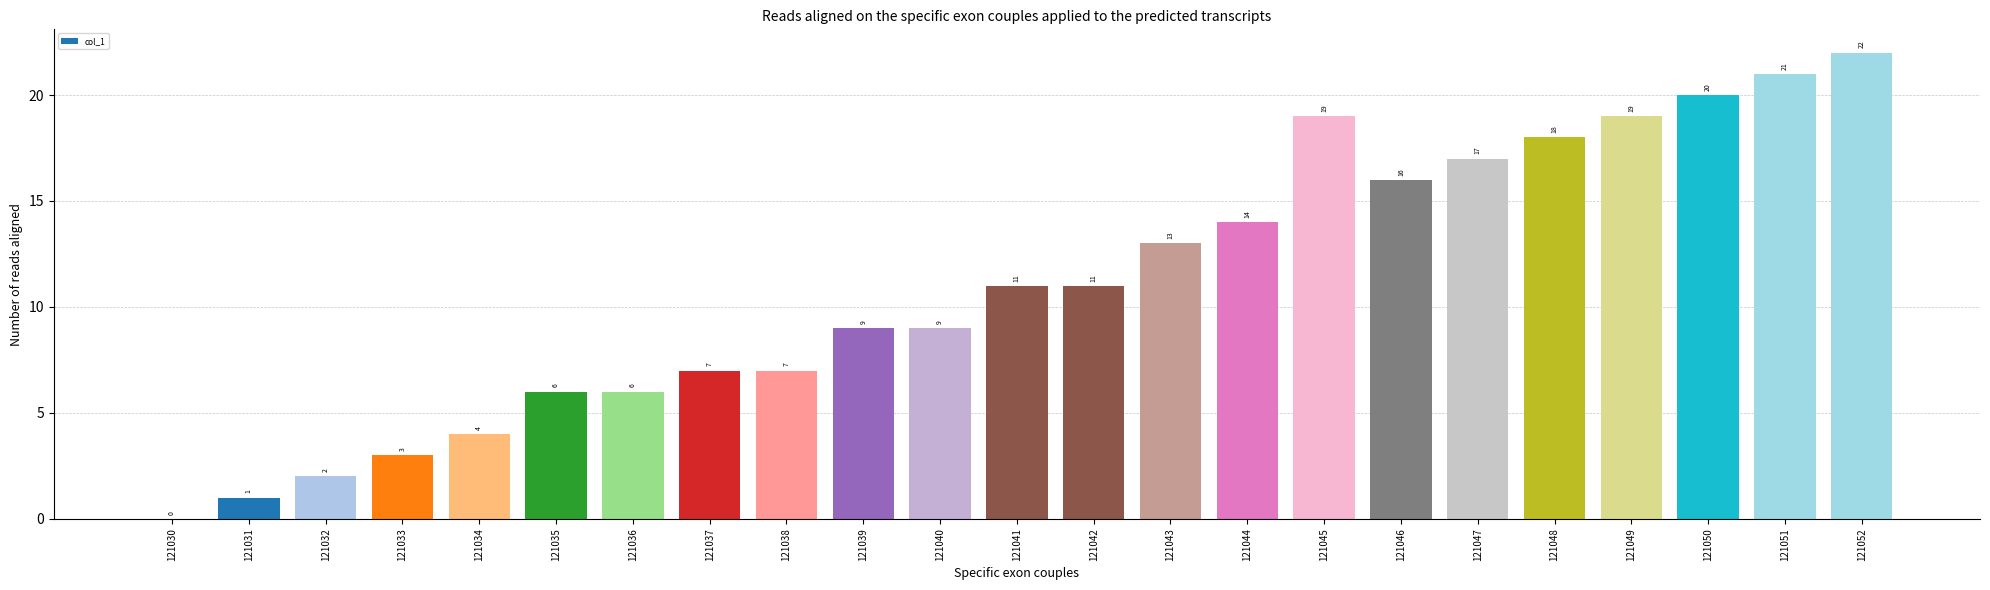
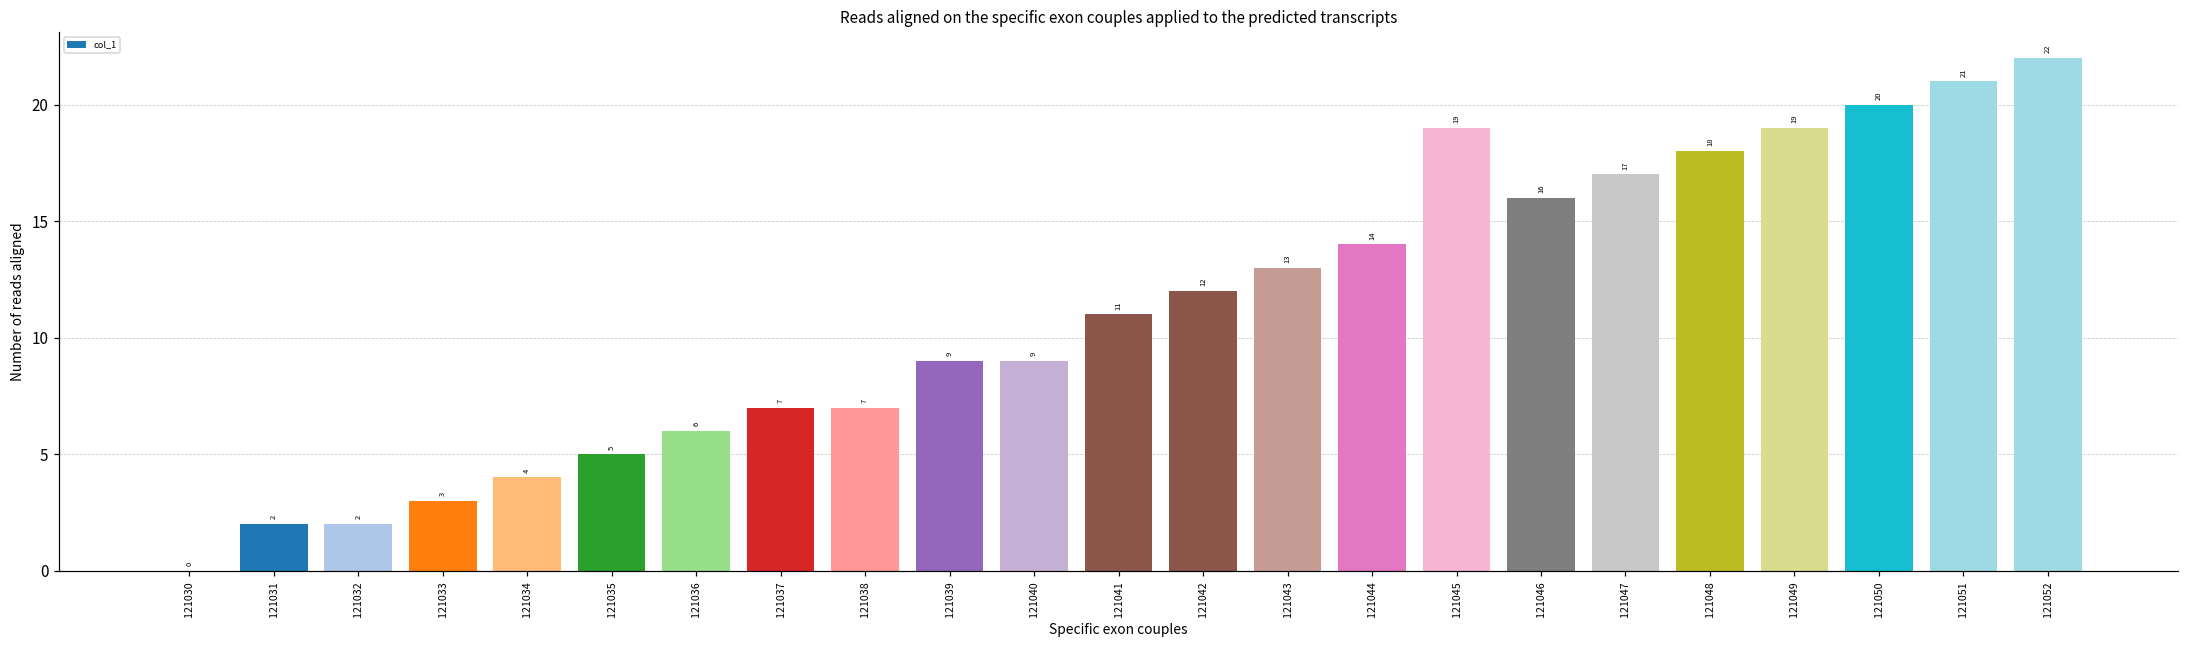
121031: 1 -> 2
121035: 6 -> 5
121042: 11 -> 12
